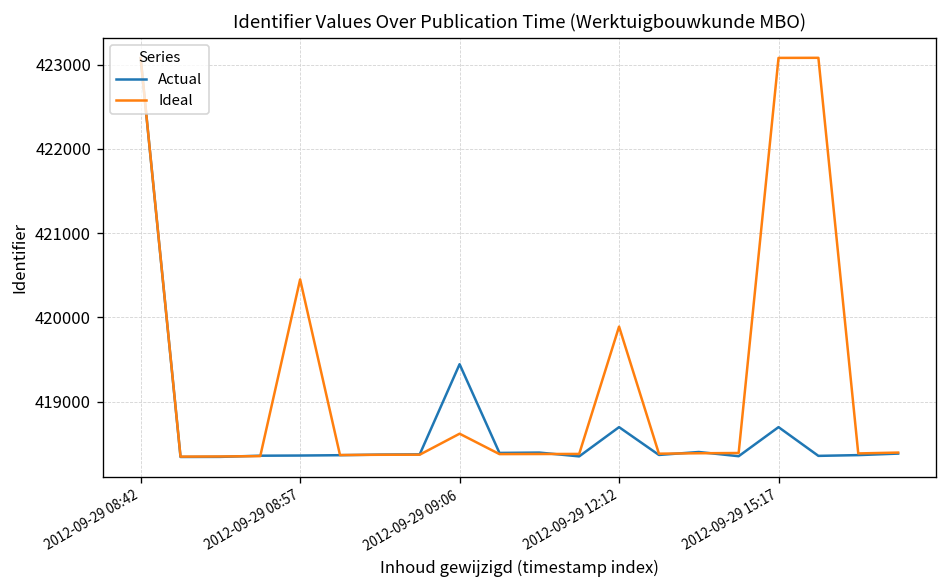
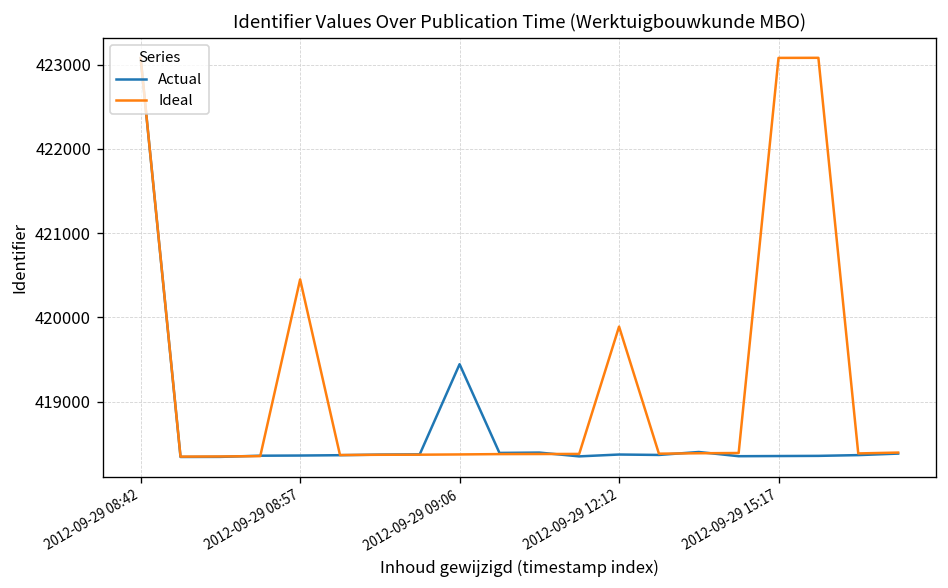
Ideal, 2012-09-29 09:06: 418600 -> 418400
Actual, 2012-09-29 12:12: 418700 -> 418400
Actual, 2012-09-29 15:17: 418700 -> 418400
